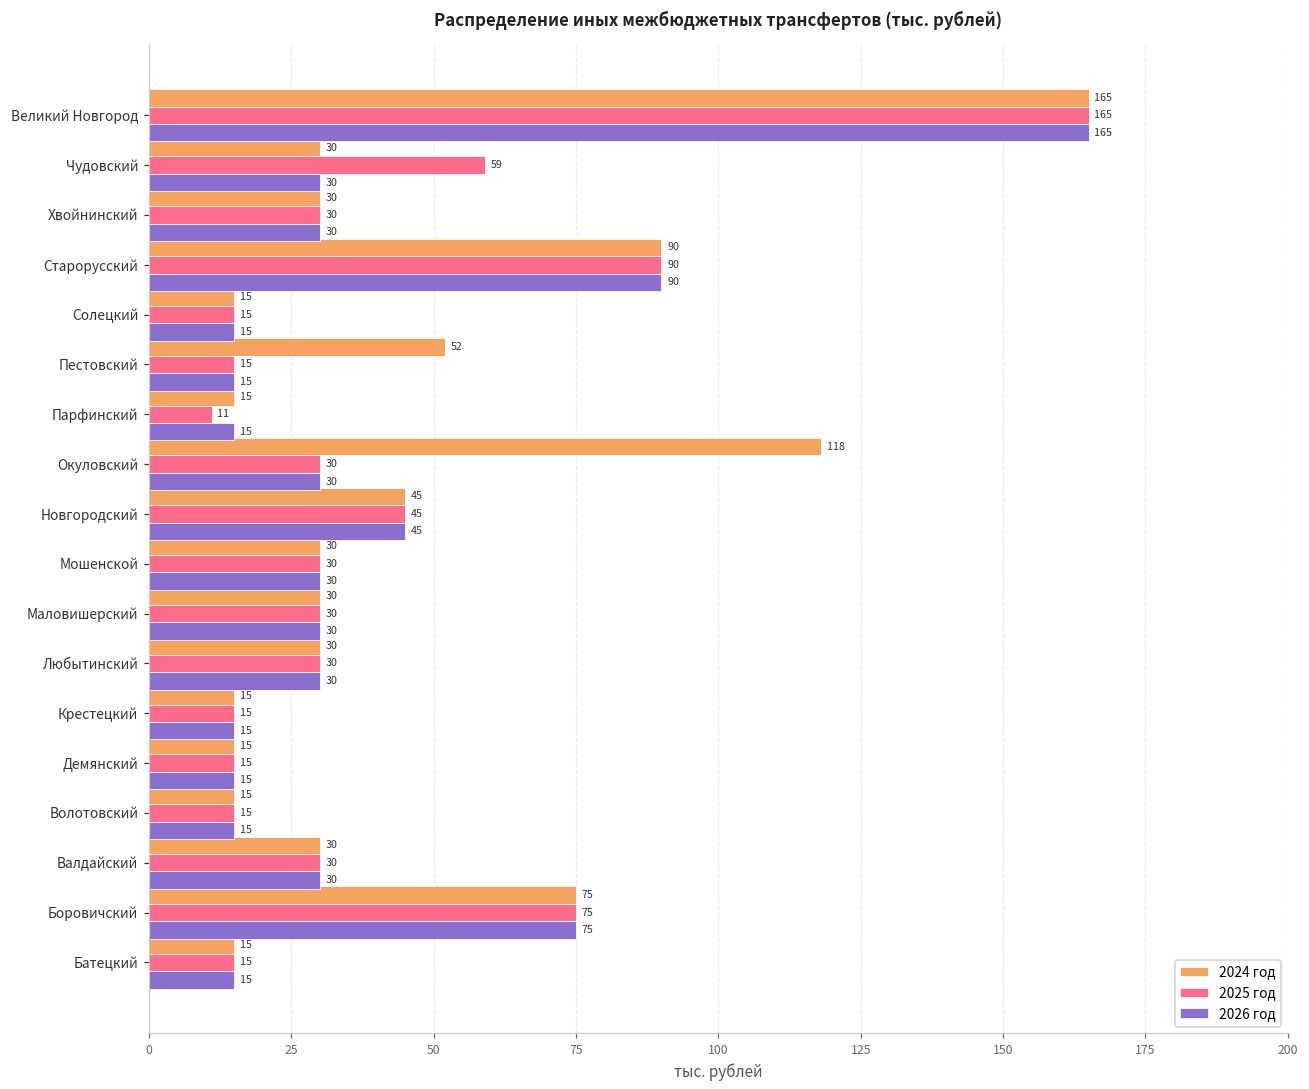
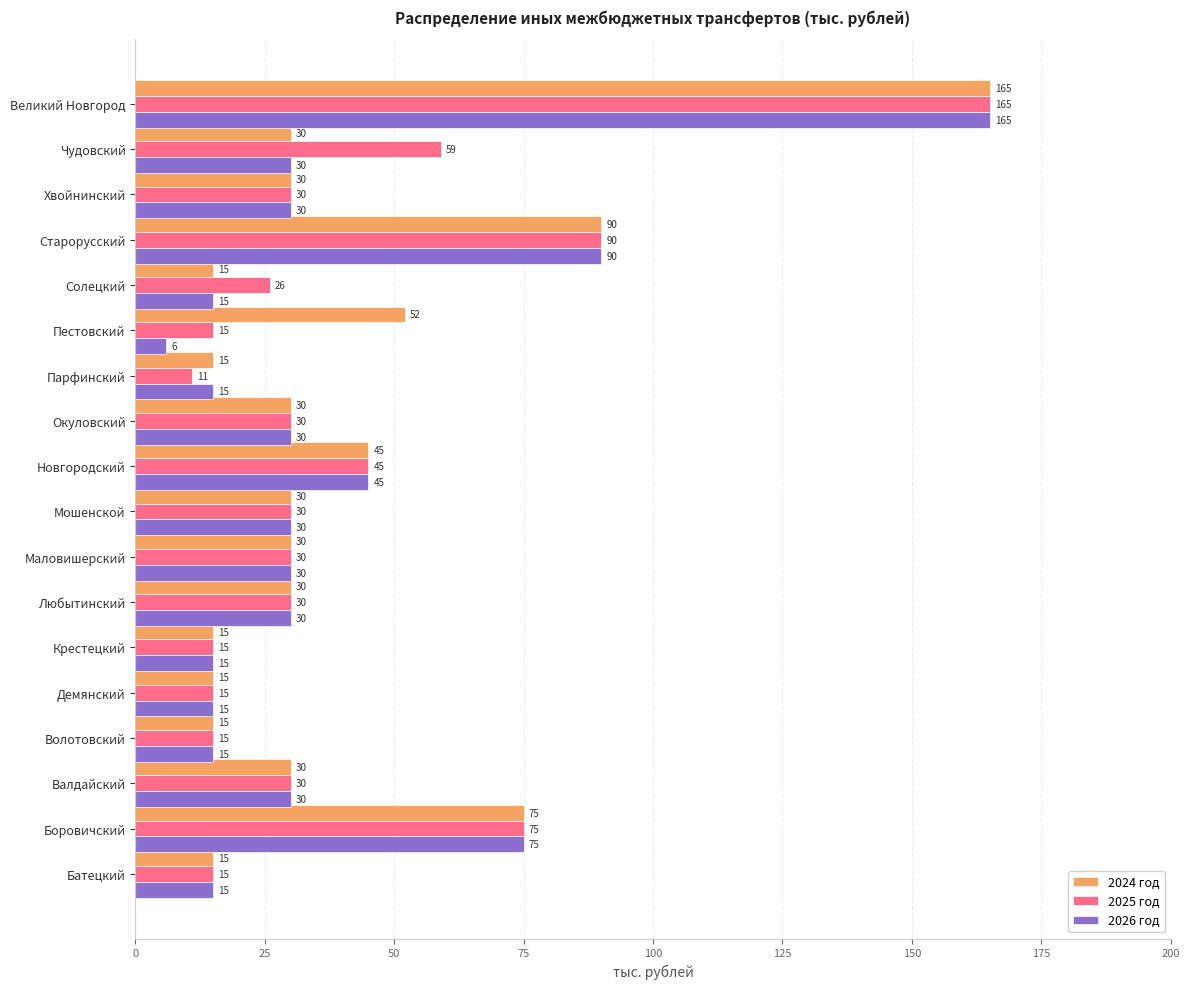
2025 год, Солецкий: 15 -> 26
2026 год, Пестовский: 15 -> 6
2024 год, Окуловский: 118 -> 30
